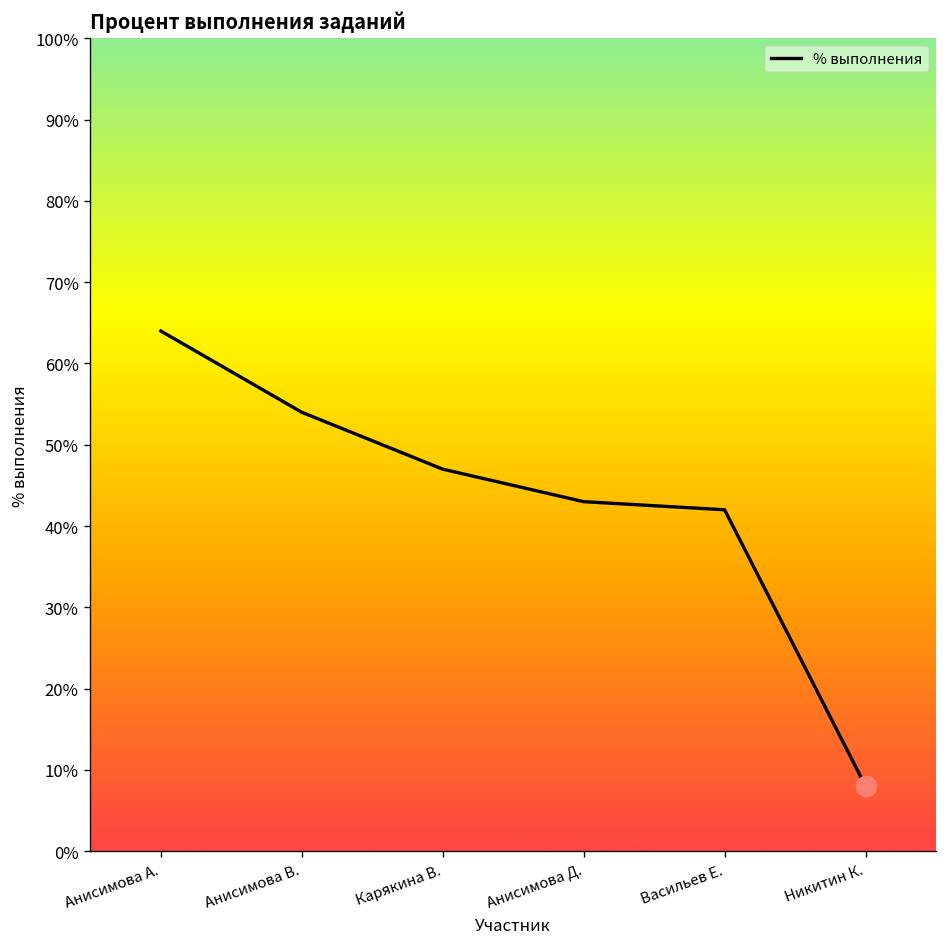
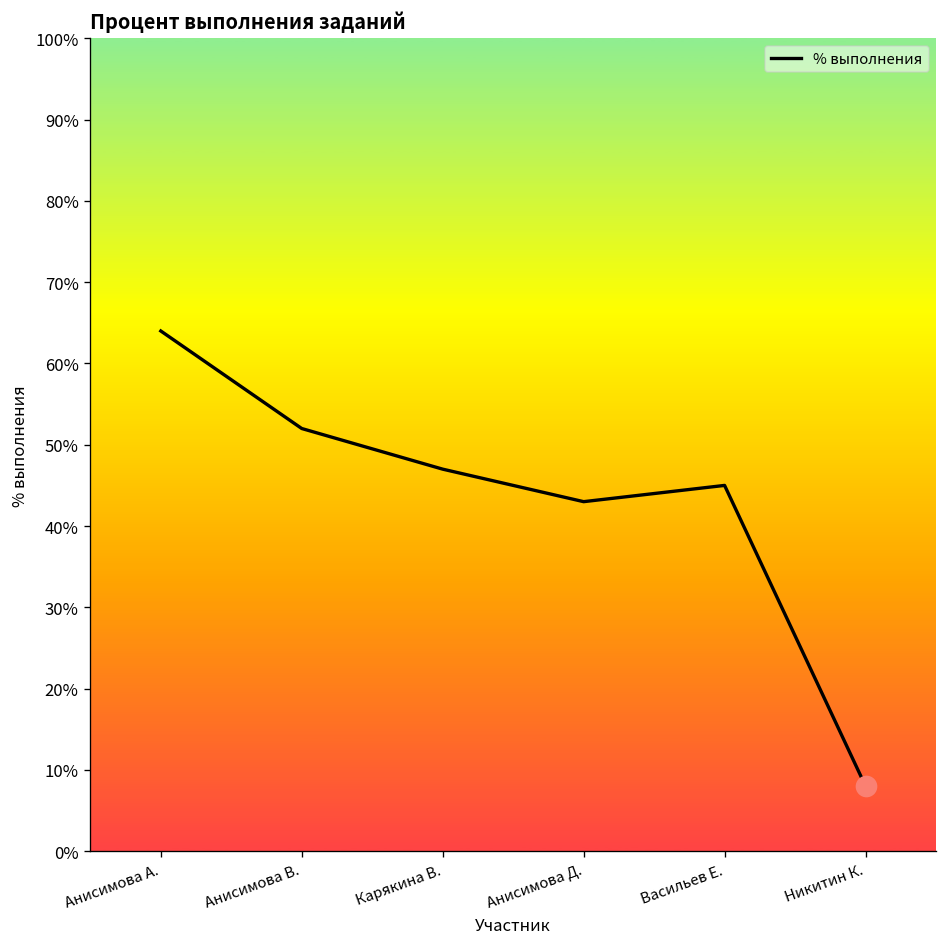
% выполнения, Анисимова В.: 54% -> 52%
% выполнения, Васильев Е.: 42% -> 45%
